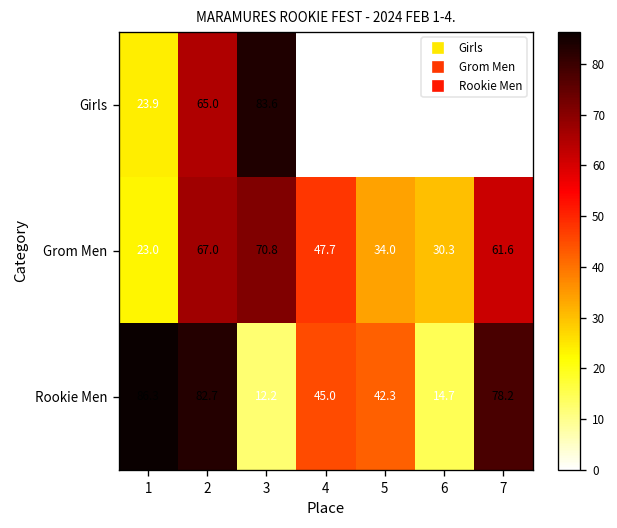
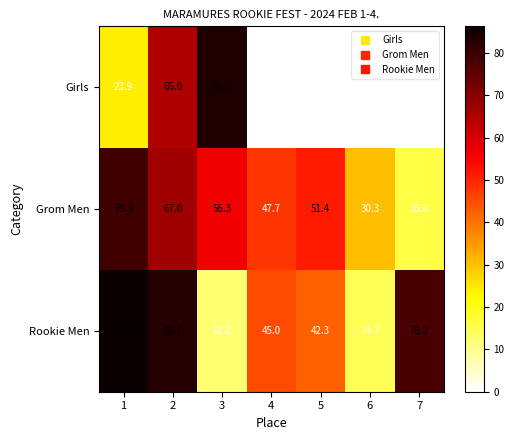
Grom Men, 1: 23.0 -> 79.3
Grom Men, 3: 70.8 -> 56.3
Grom Men, 5: 34.0 -> 51.4
Grom Men, 7: 61.6 -> 16.0
